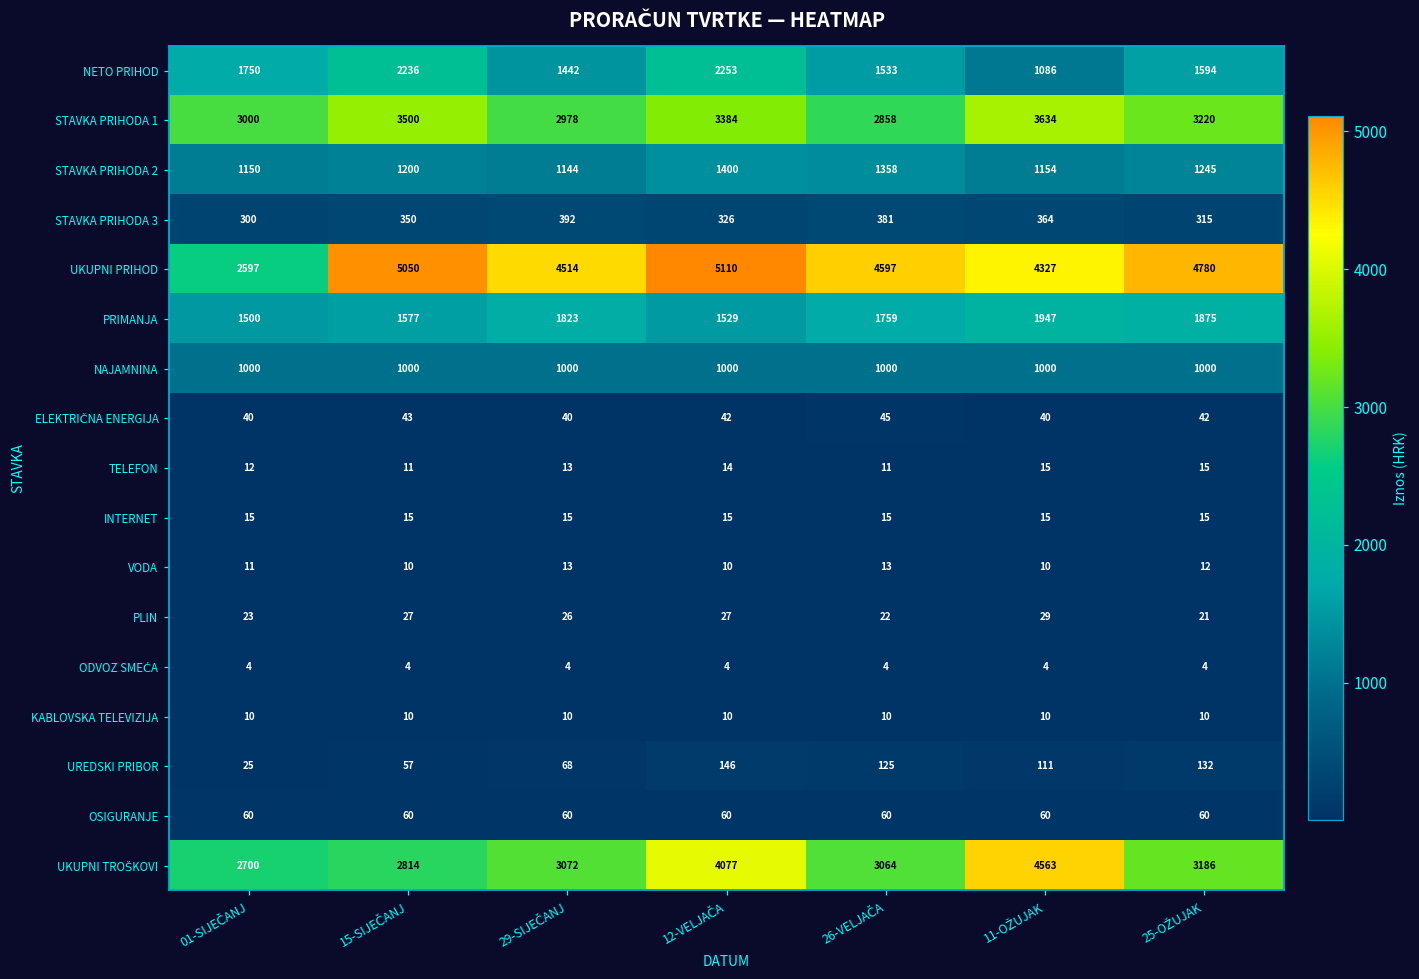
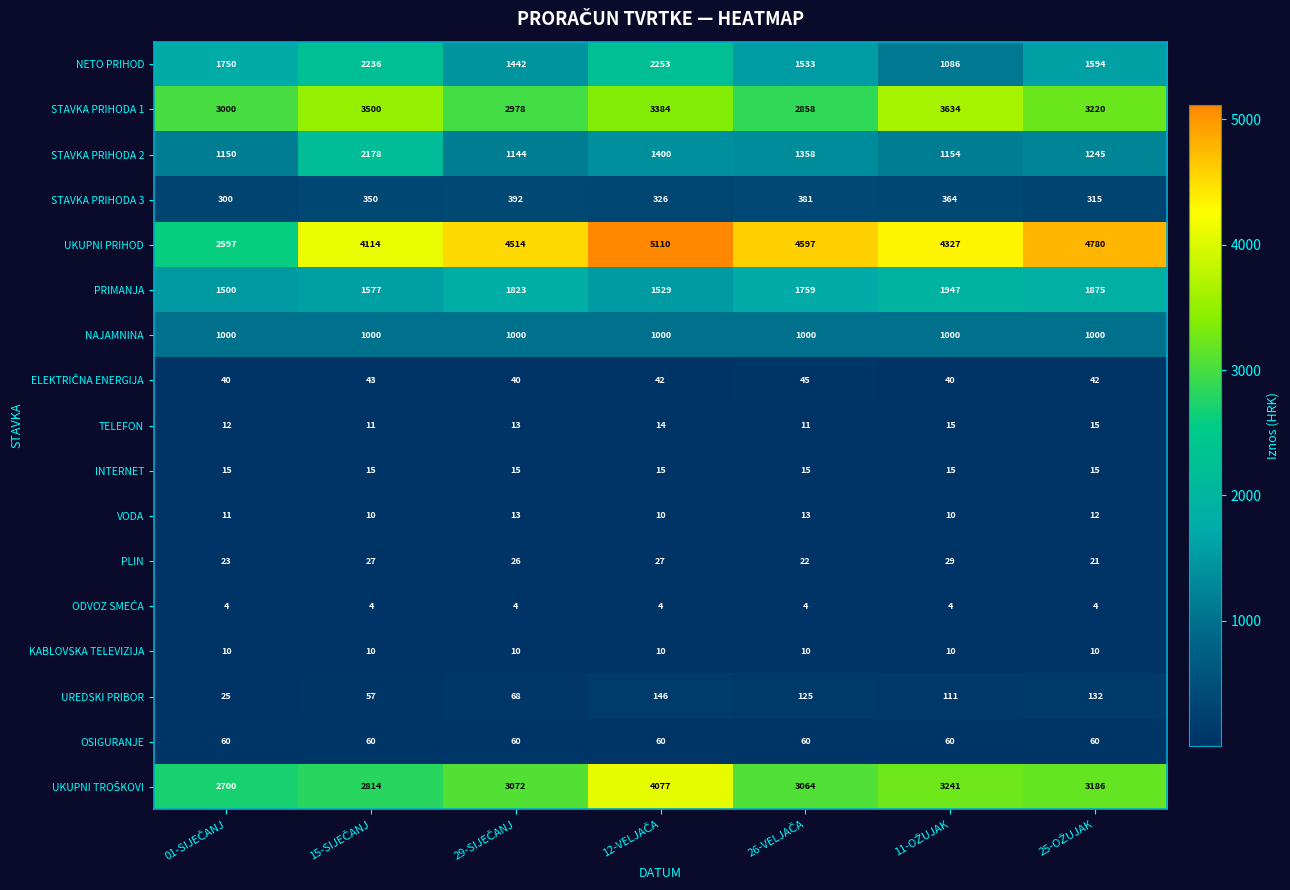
STAVKA PRIHODA 2, 15-SIJEČANJ: 1200 -> 2178
UKUPNI PRIHOD, 15-SIJEČANJ: 5050 -> 4114
UKUPNI TROŠKOVI, 11-OŽUJAK: 4563 -> 3241
